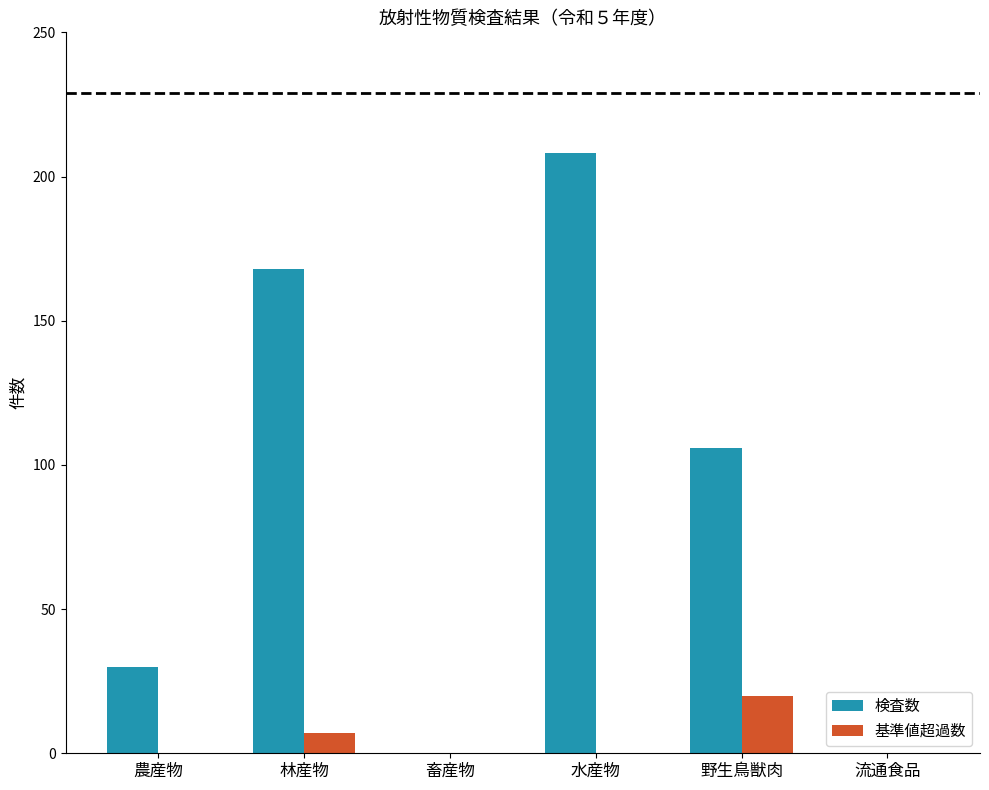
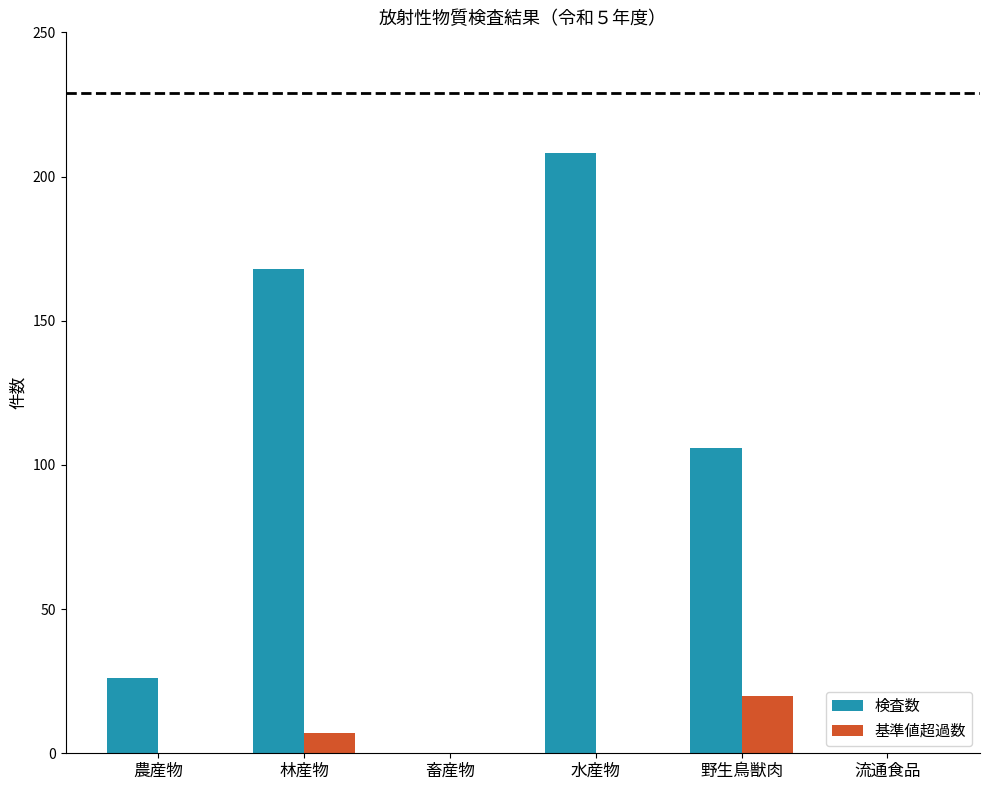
検査数, 農産物: 30 -> 26
